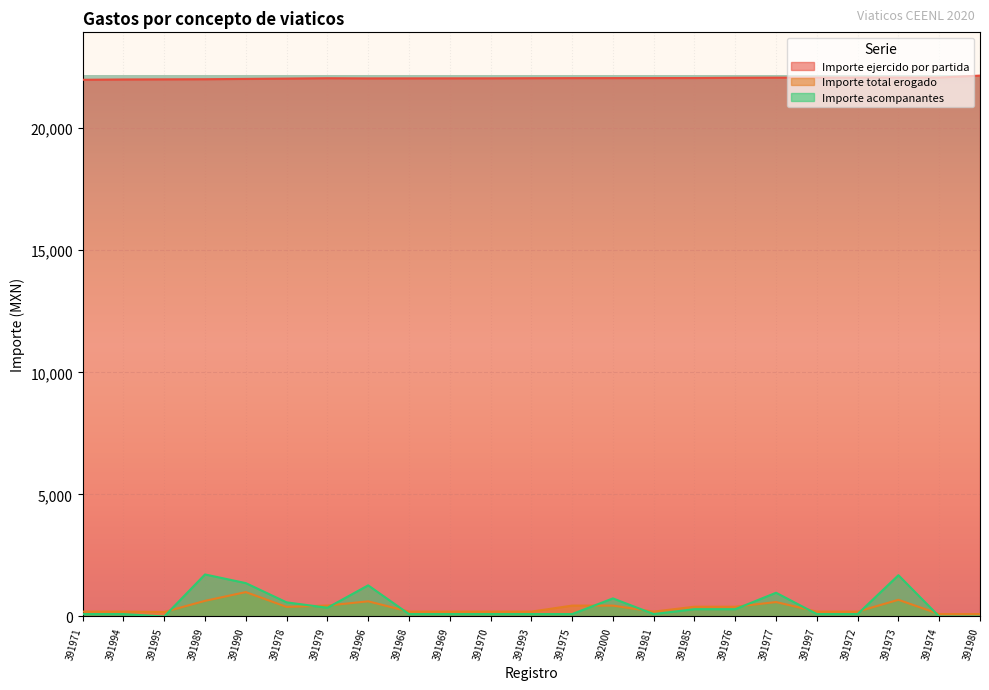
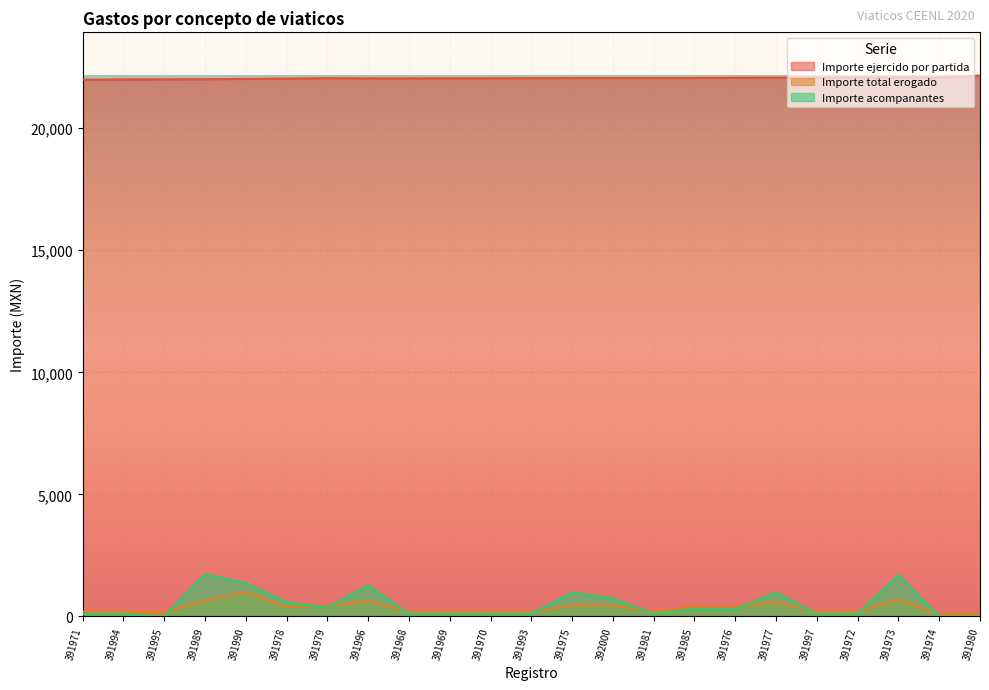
Importe acompanantes, 391975: 100 -> 1,000
